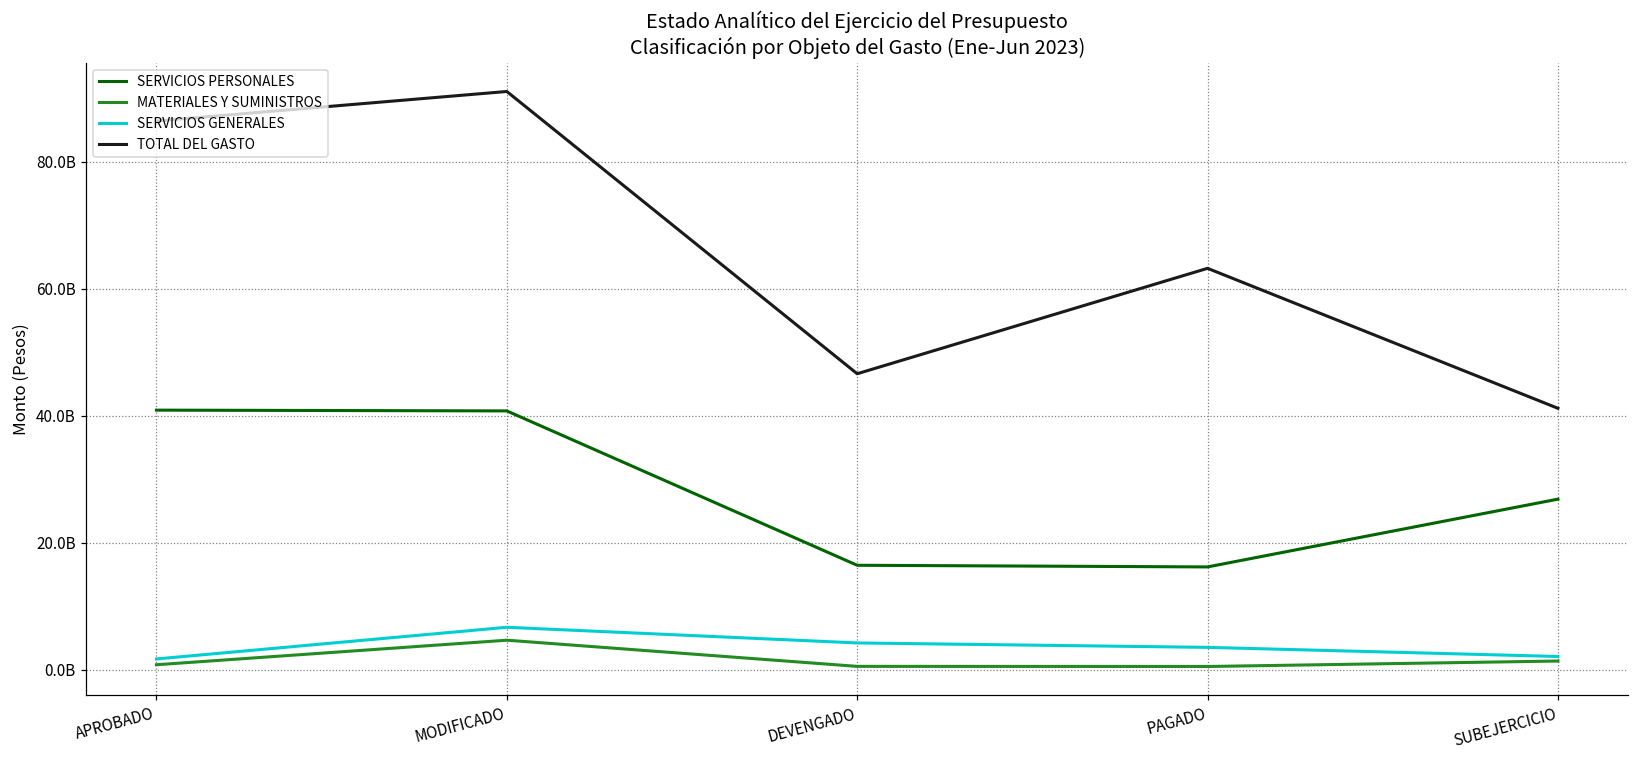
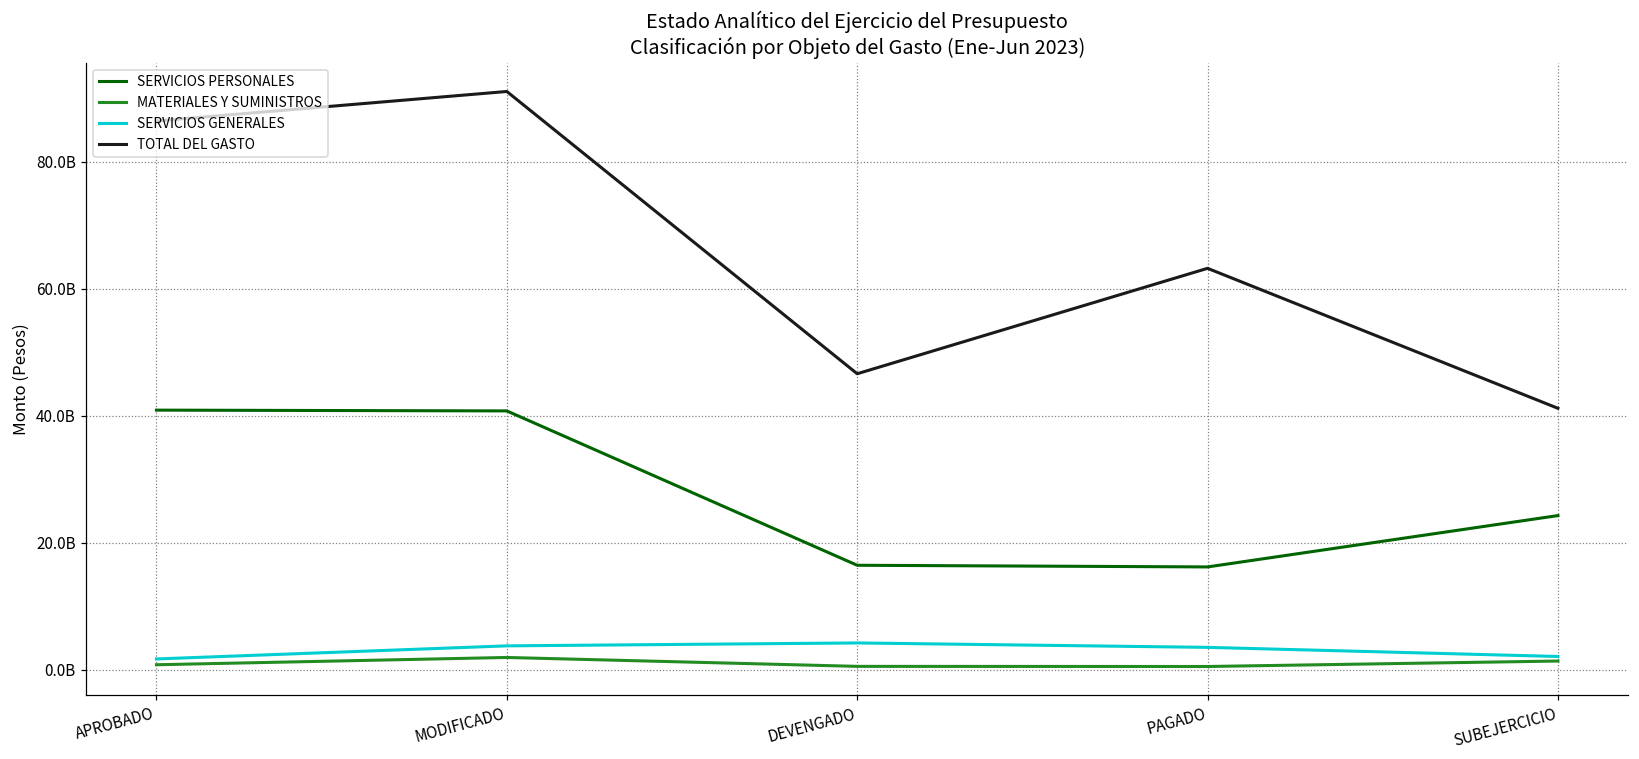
MATERIALES Y SUMINISTROS, MODIFICADO: 5000000000 -> 2000000000
SERVICIOS GENERALES, MODIFICADO: 7000000000 -> 4000000000
SERVICIOS PERSONALES, SUBEJERCICIO: 27000000000 -> 24000000000
